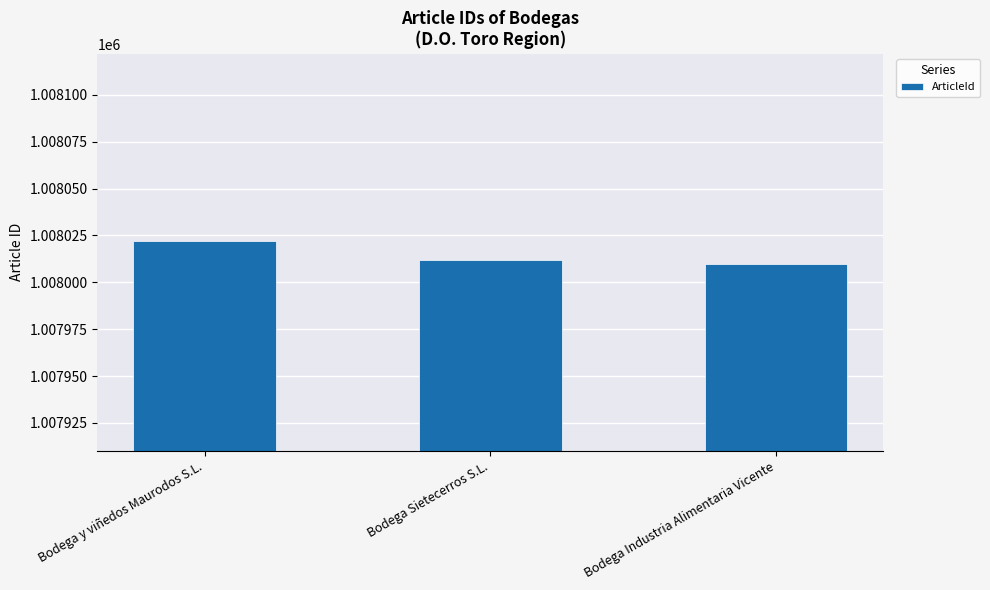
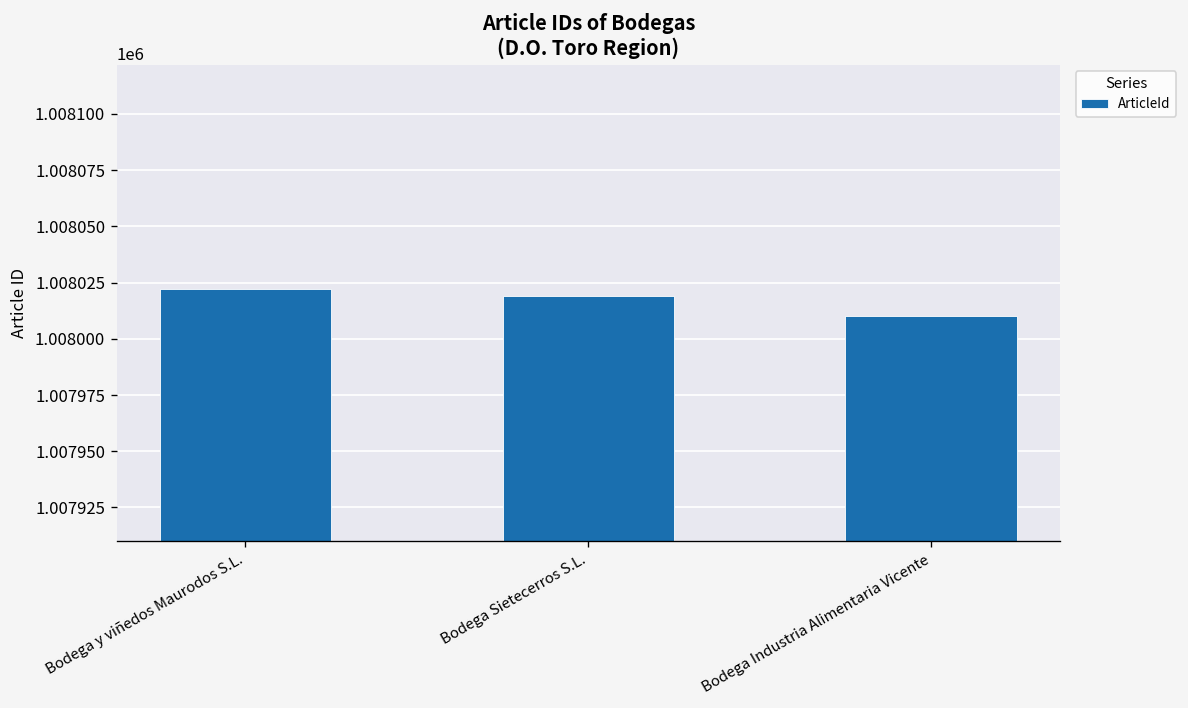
Bodega Sietecerros S.L.: 1008012 -> 1008019
